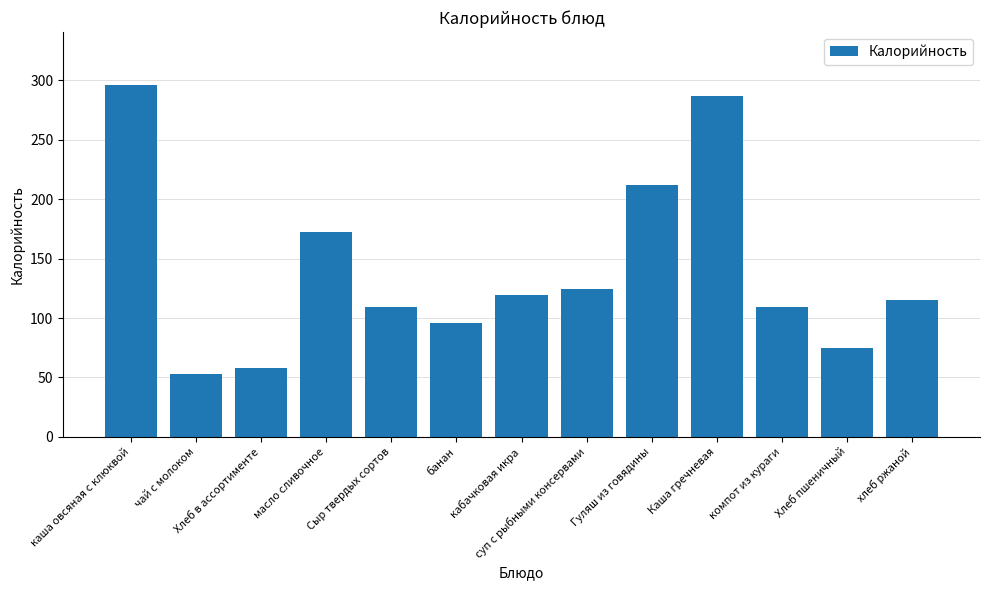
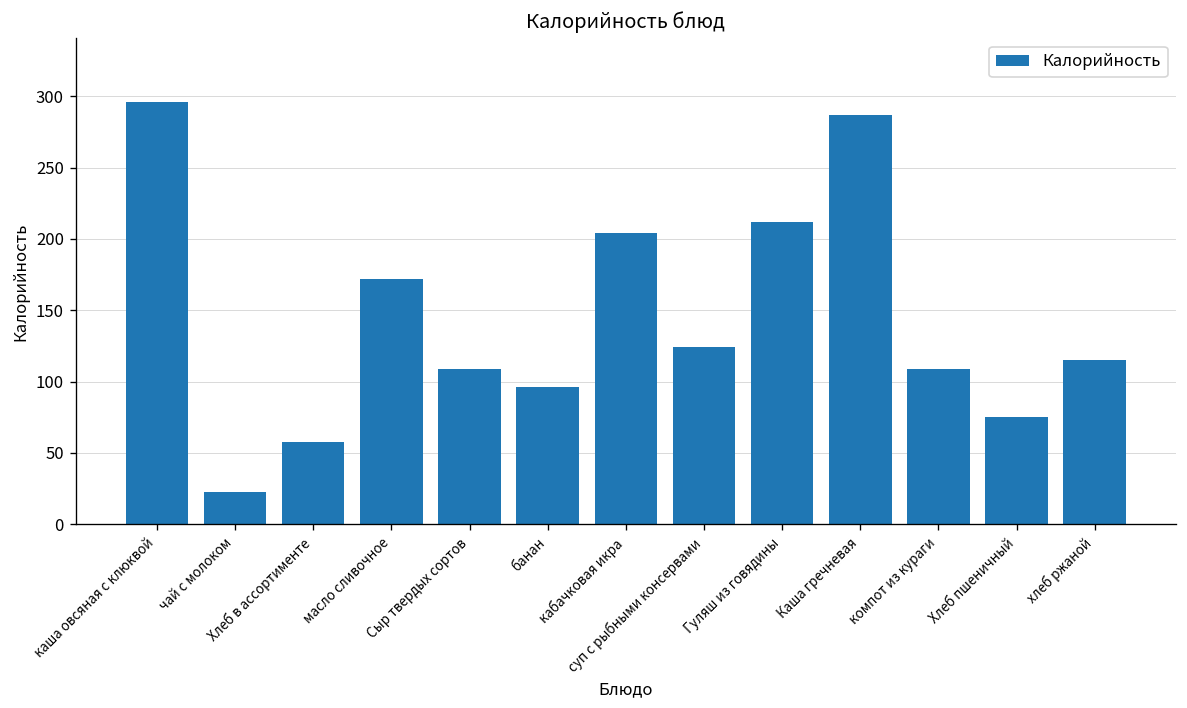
чай с молоком: 53 -> 23
кабачковая икра: 119 -> 204
